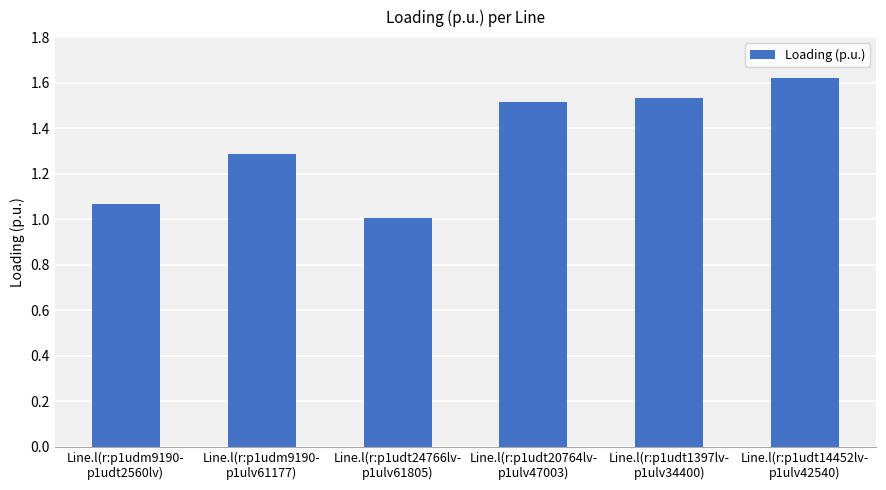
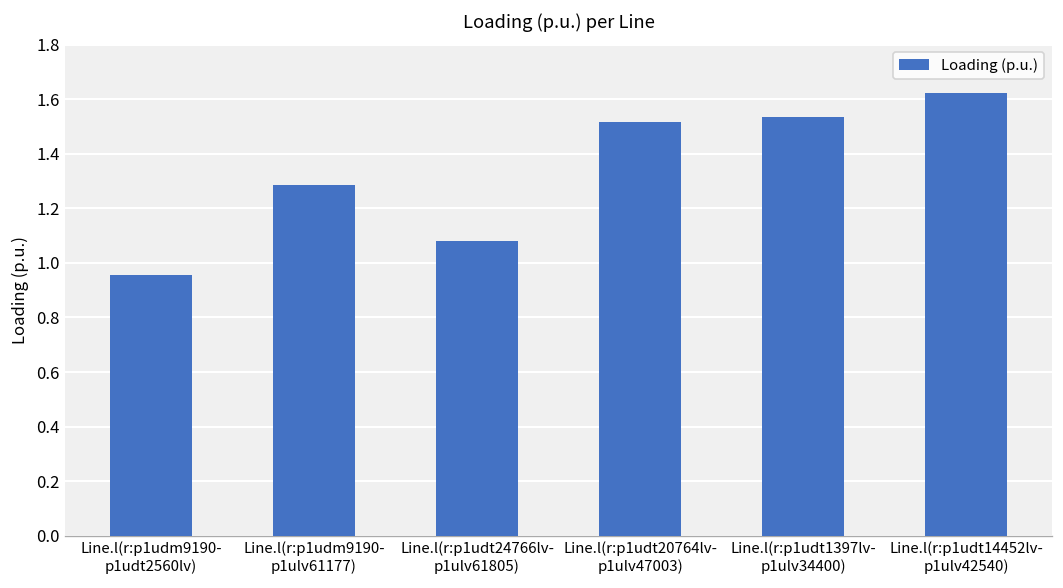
Line.l(r:p1udm9190- p1udt2560lv): 1.07 -> 0.96
Line.l(r:p1udt24766lv- p1ulv61805): 1.00 -> 1.08
